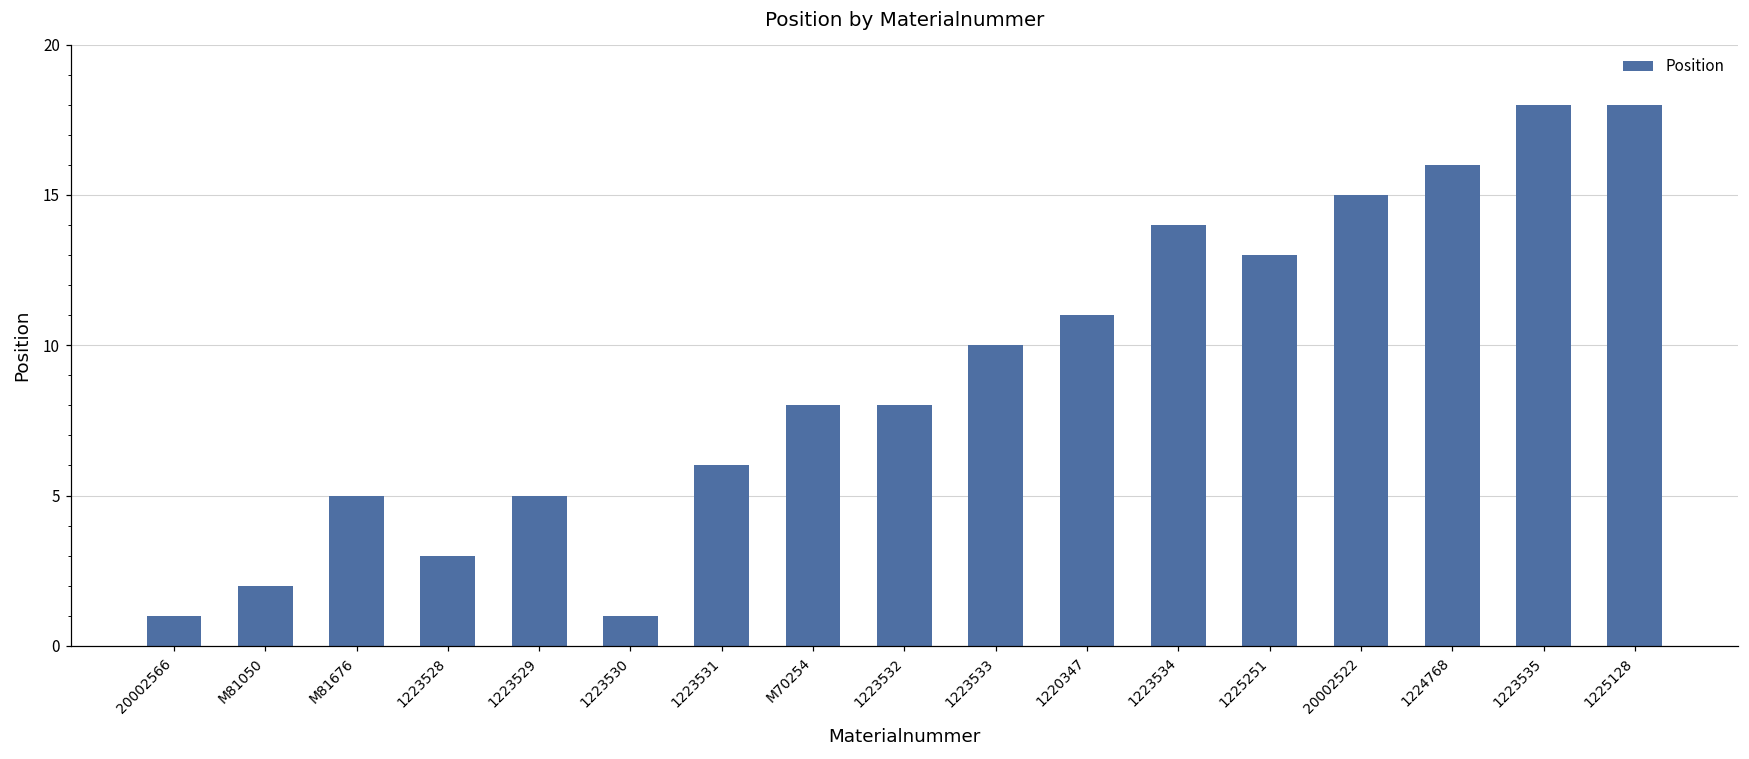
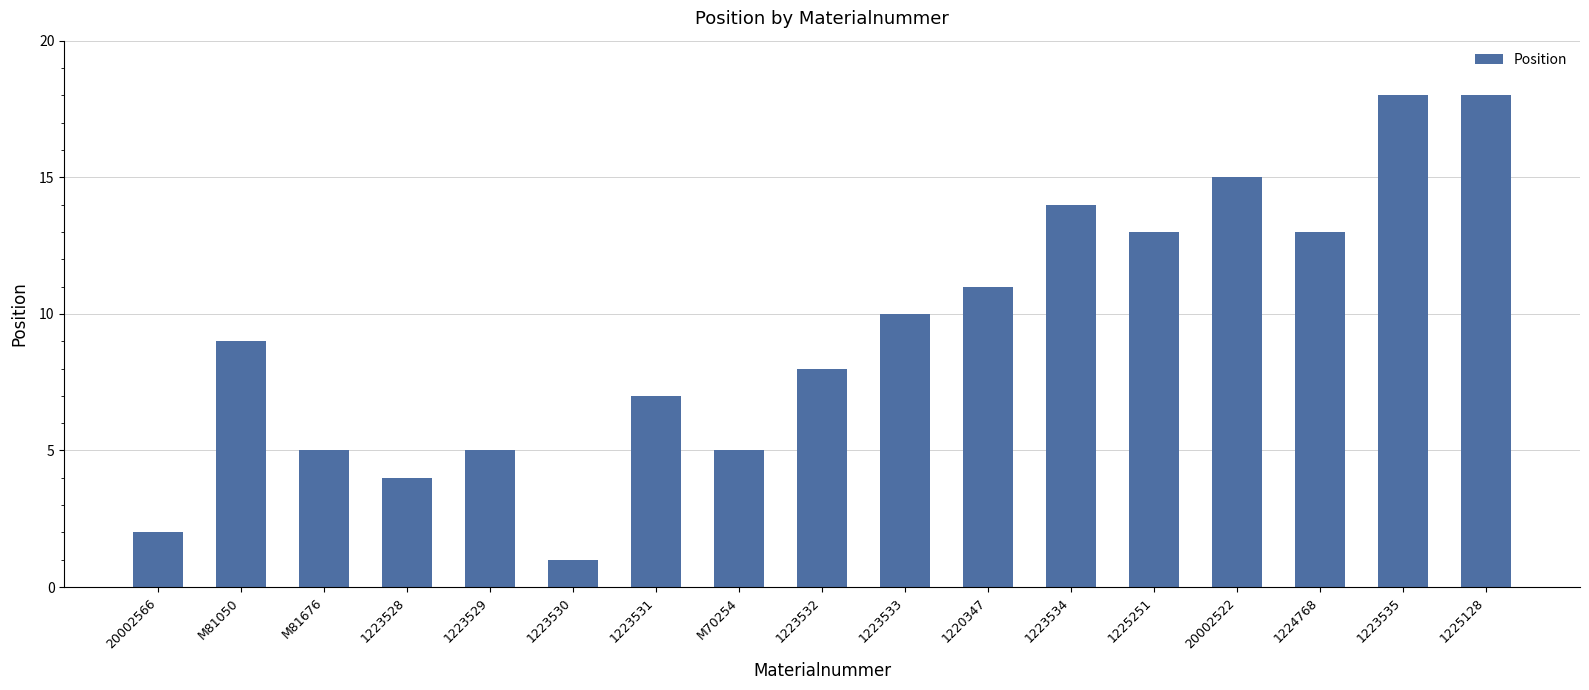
20002566: 1 -> 2
M81050: 2 -> 9
1223528: 3 -> 4
1223531: 6 -> 7
M70254: 8 -> 5
1224768: 16 -> 13
